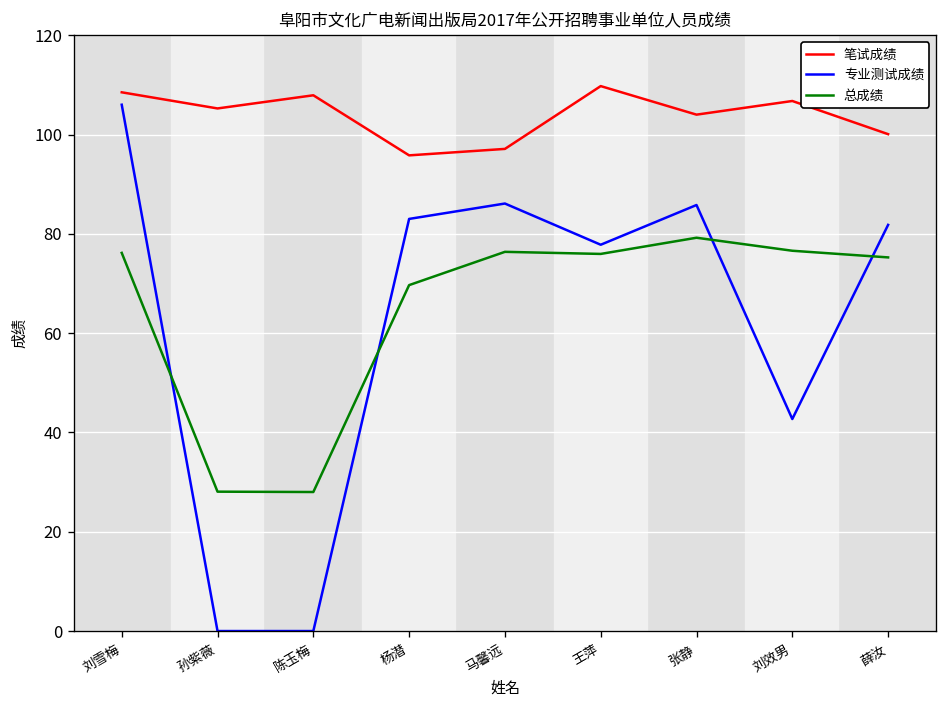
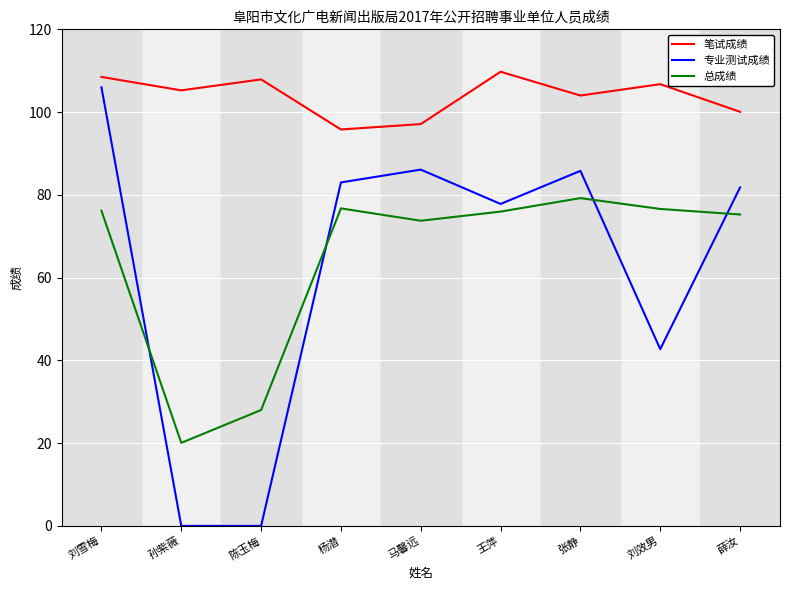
总成绩, 孙紫薇: 28 -> 20
总成绩, 杨潜: 70 -> 77
总成绩, 马馨远: 76 -> 74
